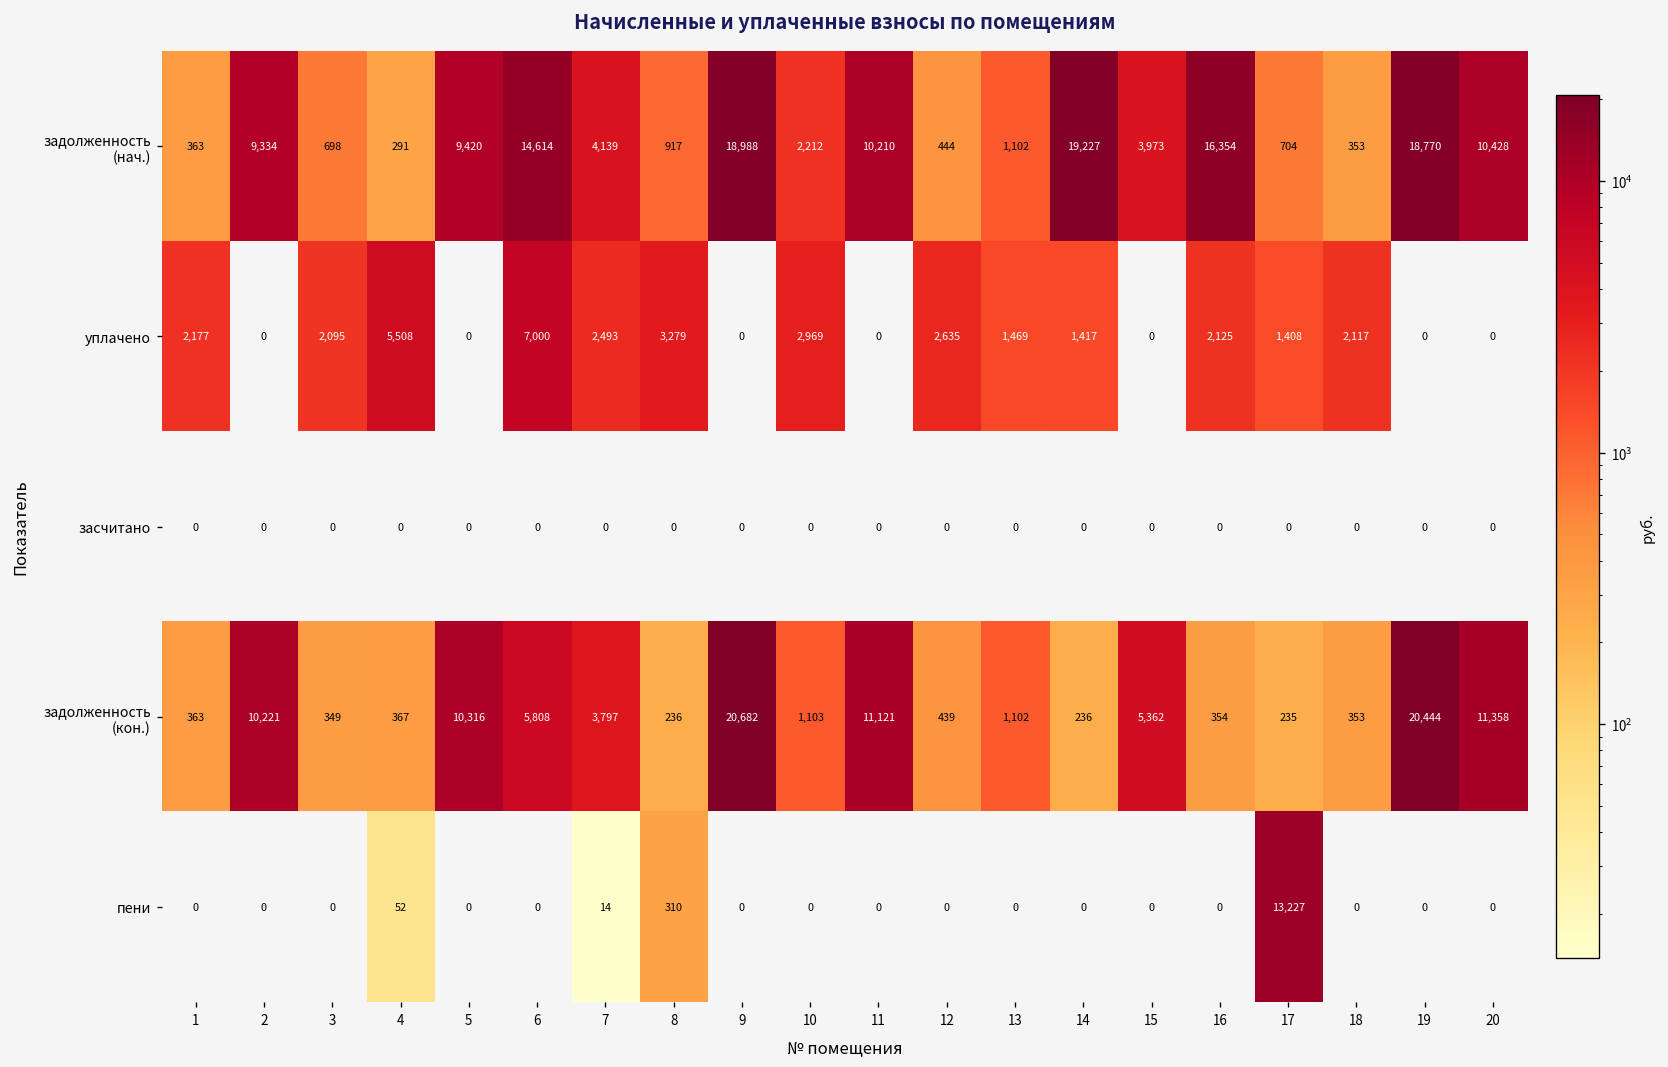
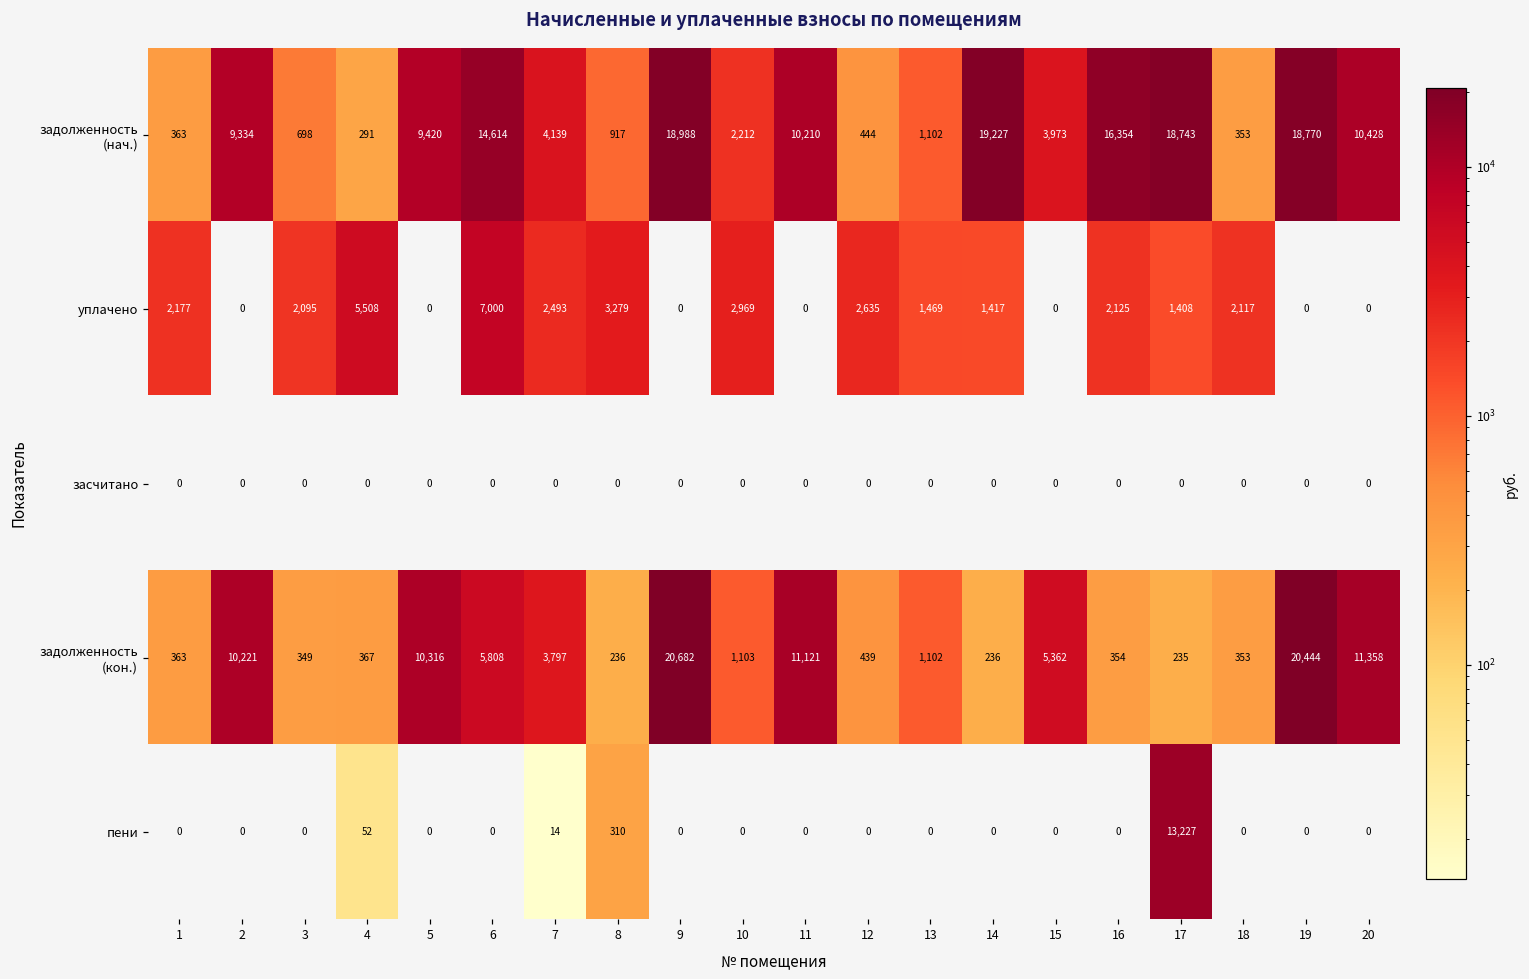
задолженность (нач.), 17: 704 -> 18,743
